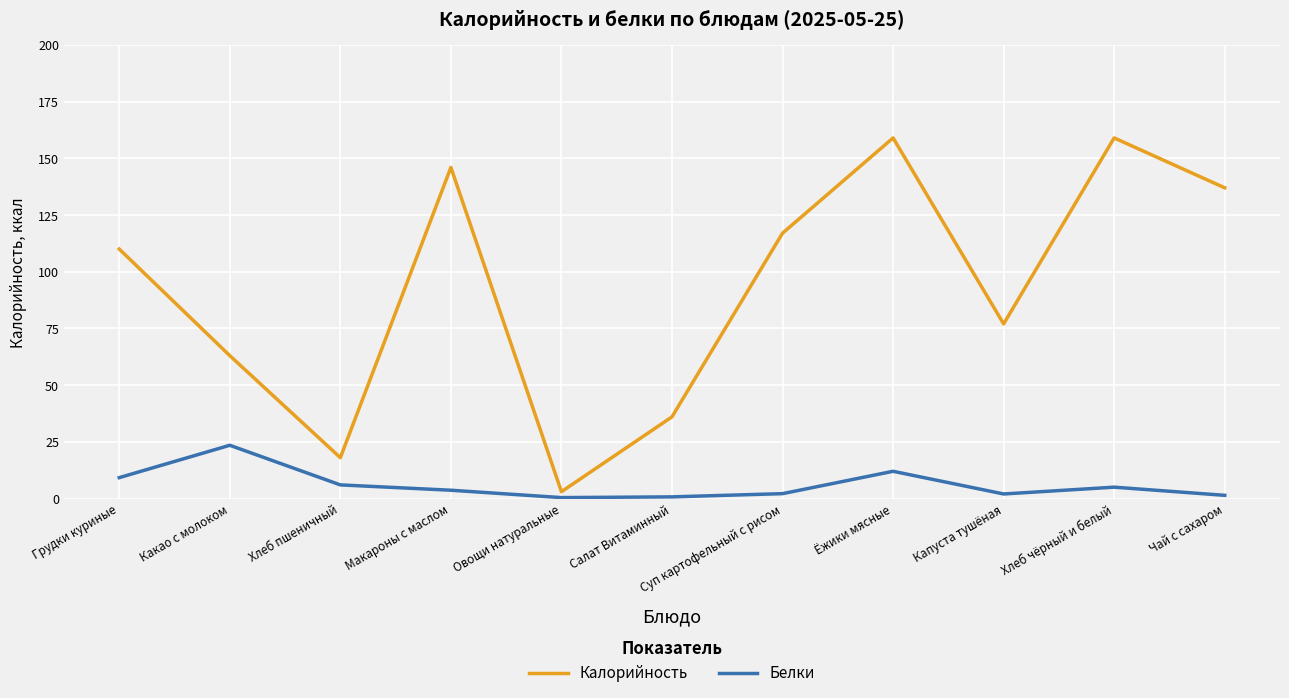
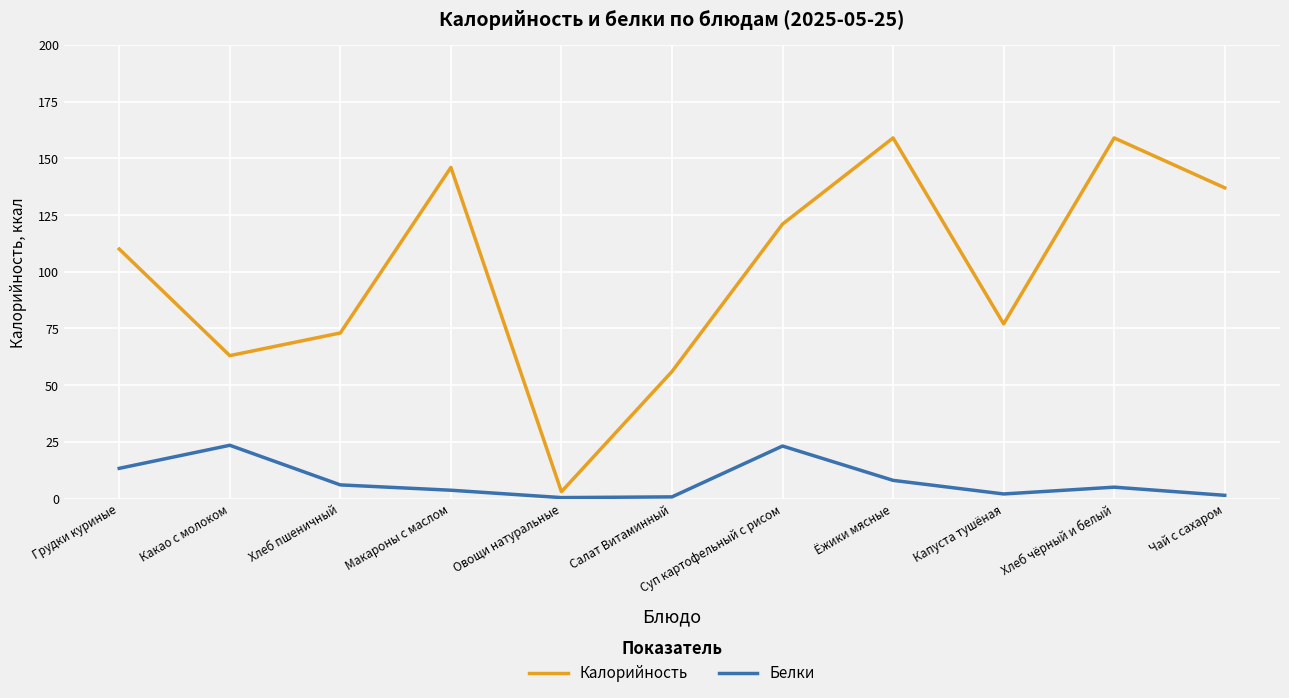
Белки, Грудки куриные: 9 -> 13
Калорийность, Хлеб пшеничный: 18 -> 73
Калорийность, Салат Витаминный: 36 -> 56
Калорийность, Суп картофельный с рисом: 117 -> 121
Белки, Суп картофельный с рисом: 2 -> 23
Белки, Ёжики мясные: 12 -> 8
